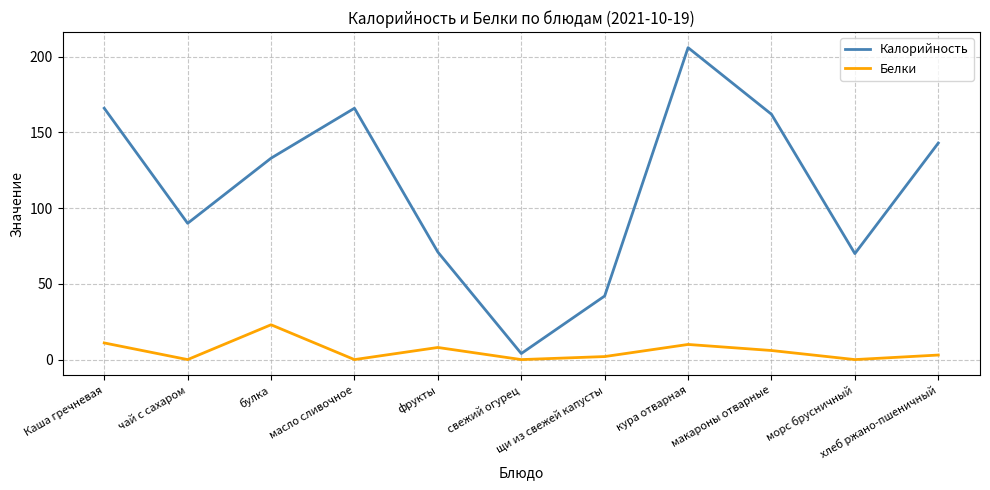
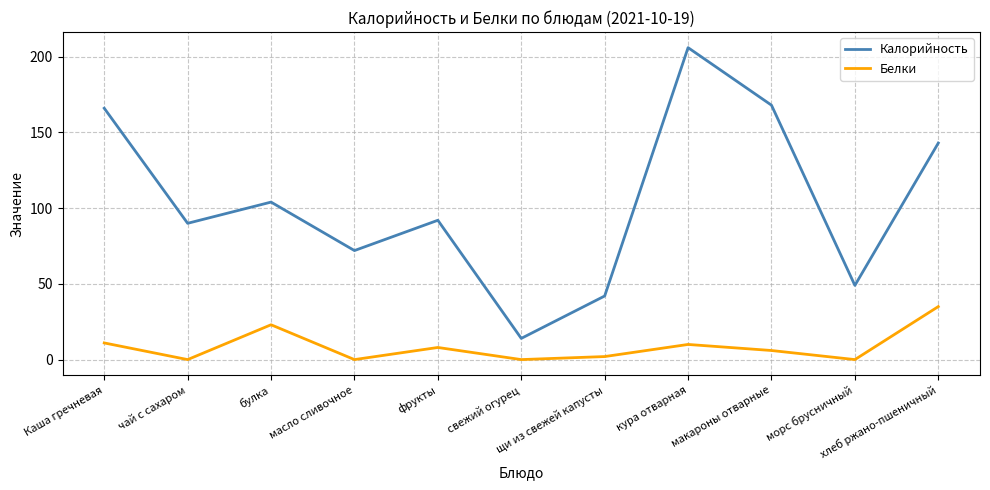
Калорийность, булка: 133 -> 104
Калорийность, масло сливочное: 166 -> 72
Калорийность, фрукты: 71 -> 92
Калорийность, свежий огурец: 4 -> 14
Калорийность, макароны отварные: 162 -> 168
Калорийность, морс брусничный: 70 -> 49
Белки, хлеб ржано-пшеничный: 3 -> 35
